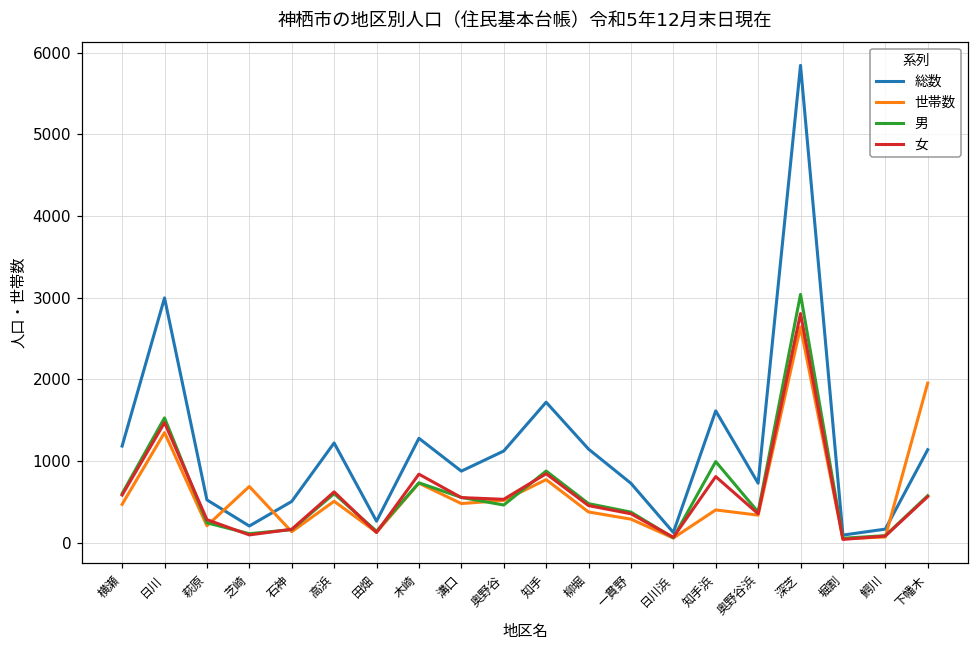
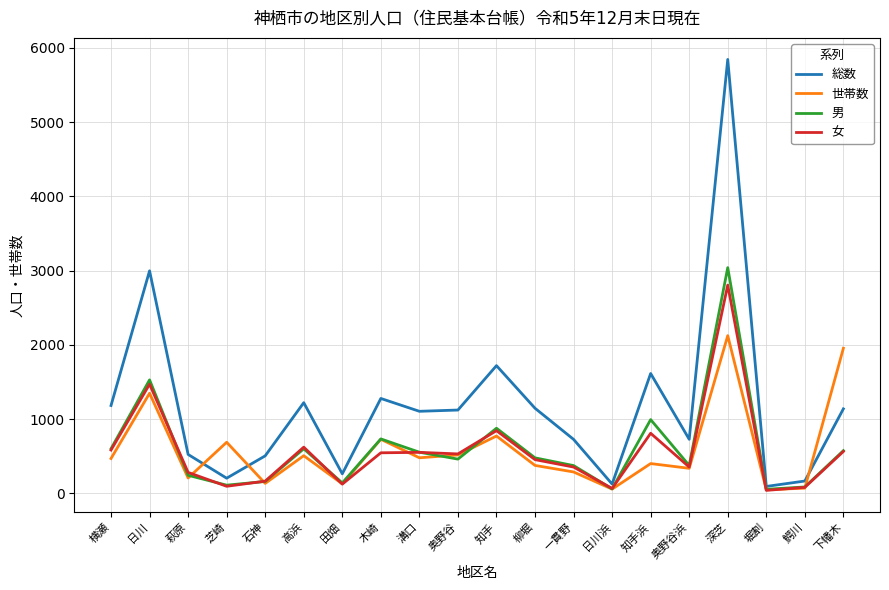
女, 木崎: 800 -> 500
総数, 溝口: 900 -> 1100
世帯数, 深芝: 2600 -> 2100
